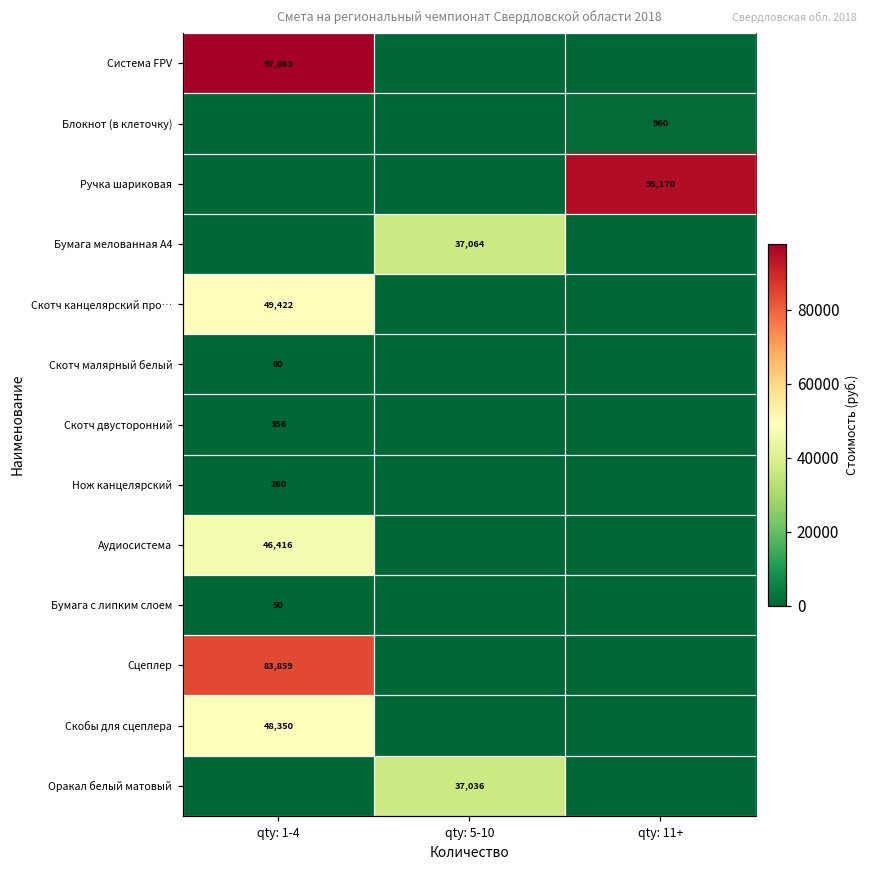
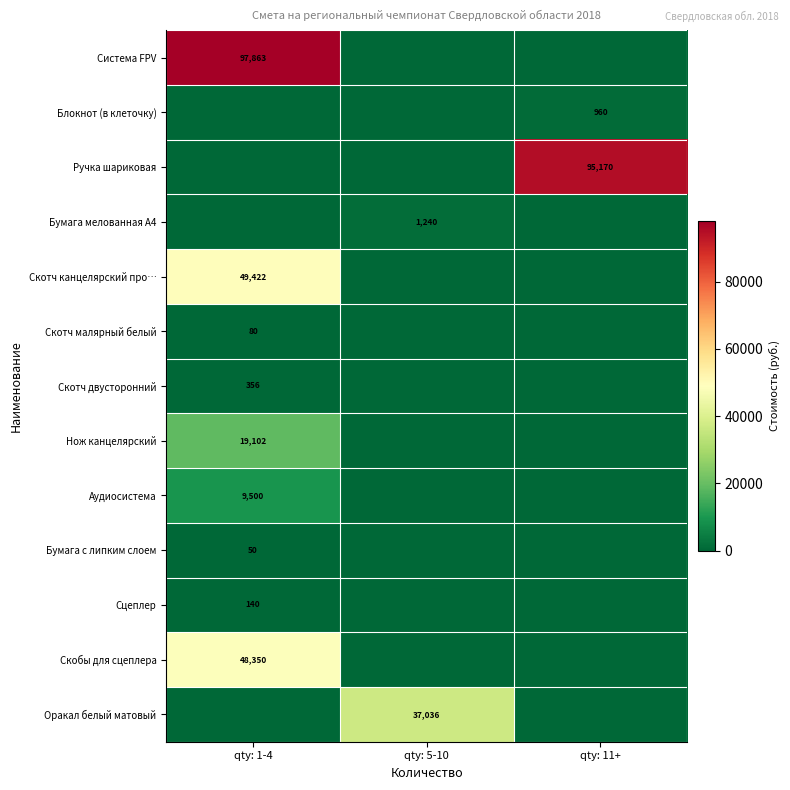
Бумага мелованная А4, qty: 5-10: 37,064 -> 1,240
Нож канцелярский, qty: 1-4: 260 -> 19,102
Аудиосистема, qty: 1-4: 46,416 -> 9,500
Сцеплер, qty: 1-4: 83,859 -> 140
